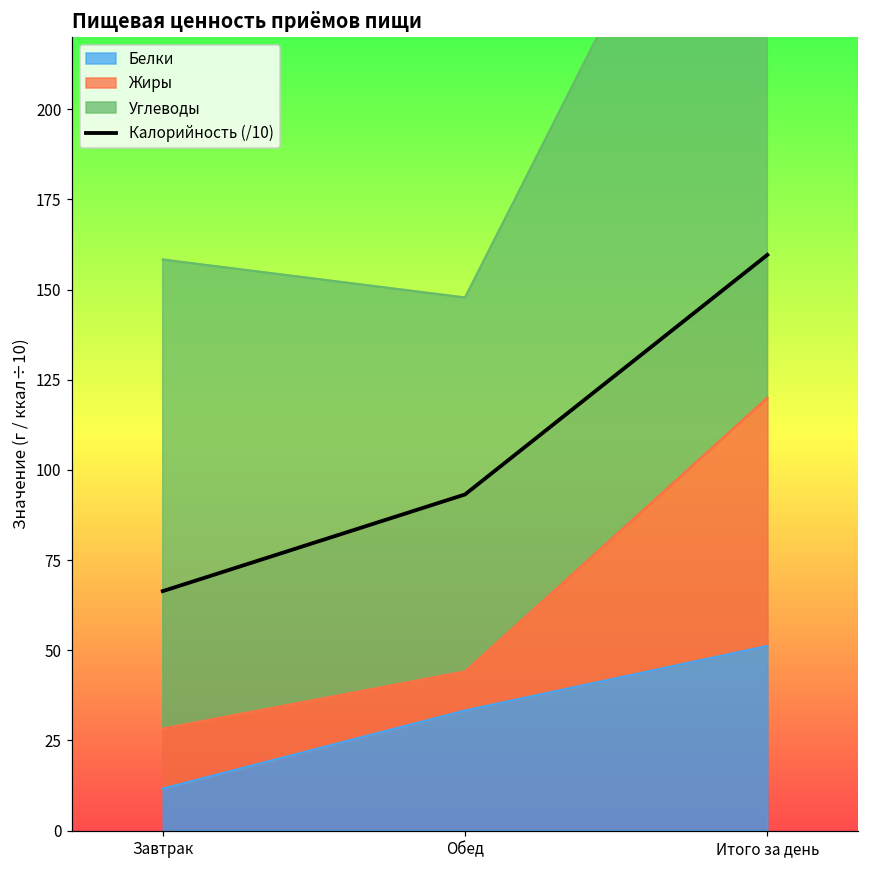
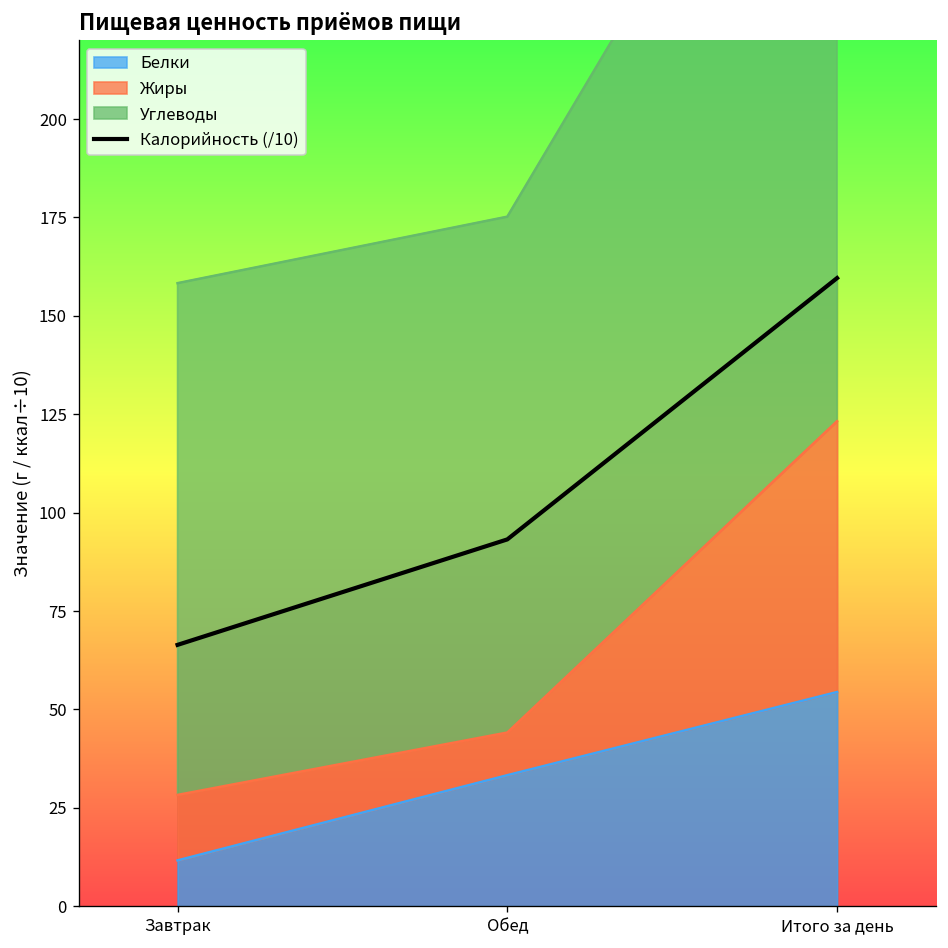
Углеводы, Обед: 104 -> 131
Белки, Итого за день: 51 -> 54
